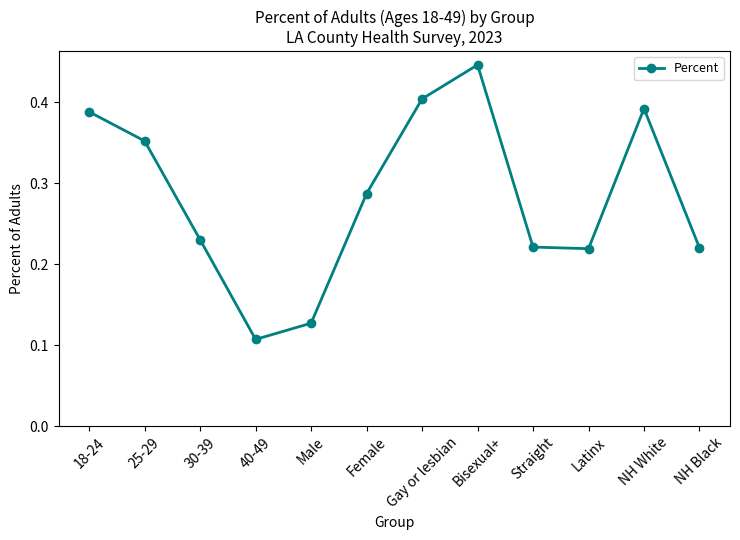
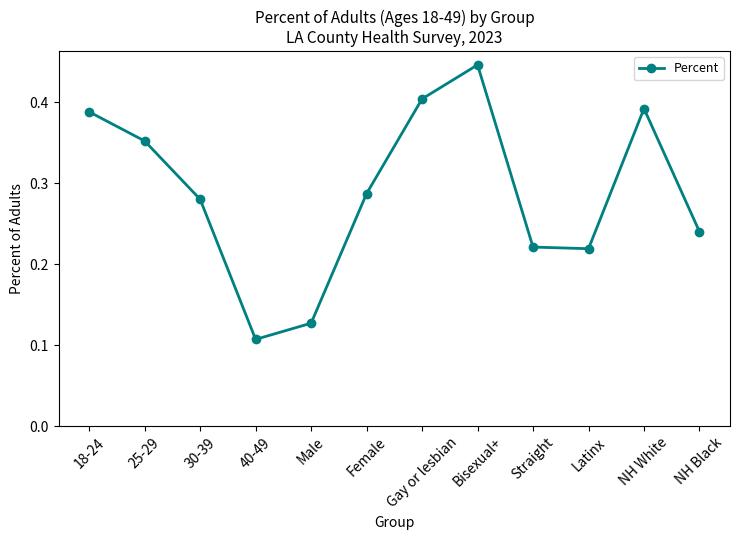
30-39: 0.23 -> 0.28
NH Black: 0.22 -> 0.24
